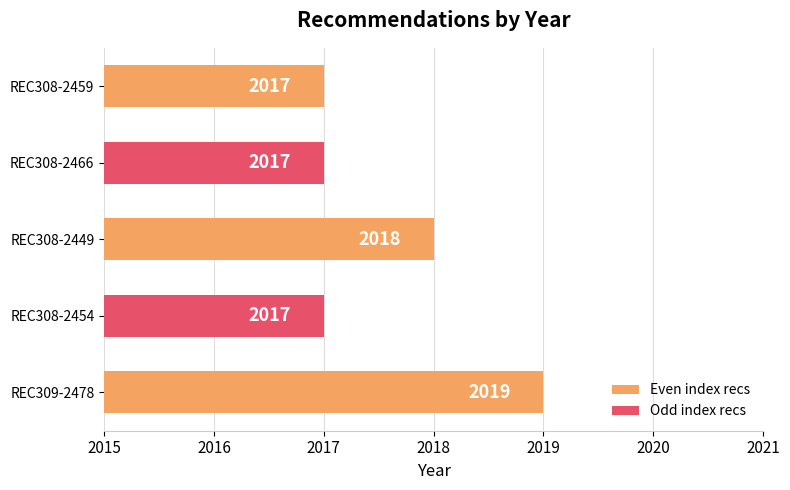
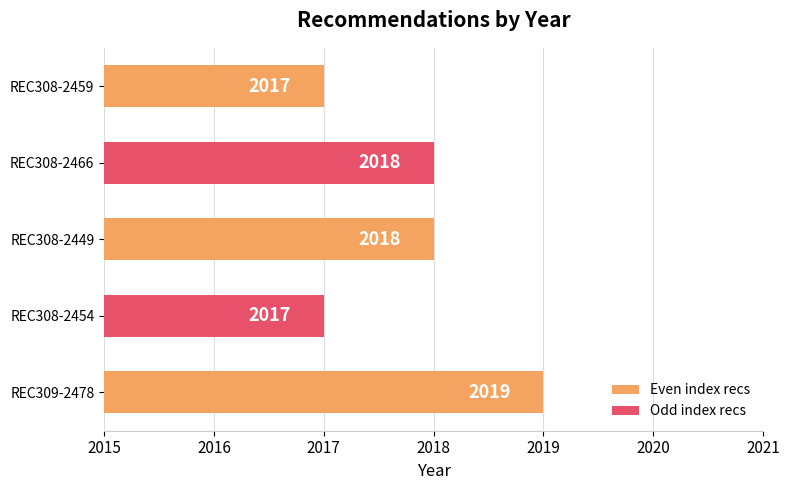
REC308-2466: 2017 -> 2018
